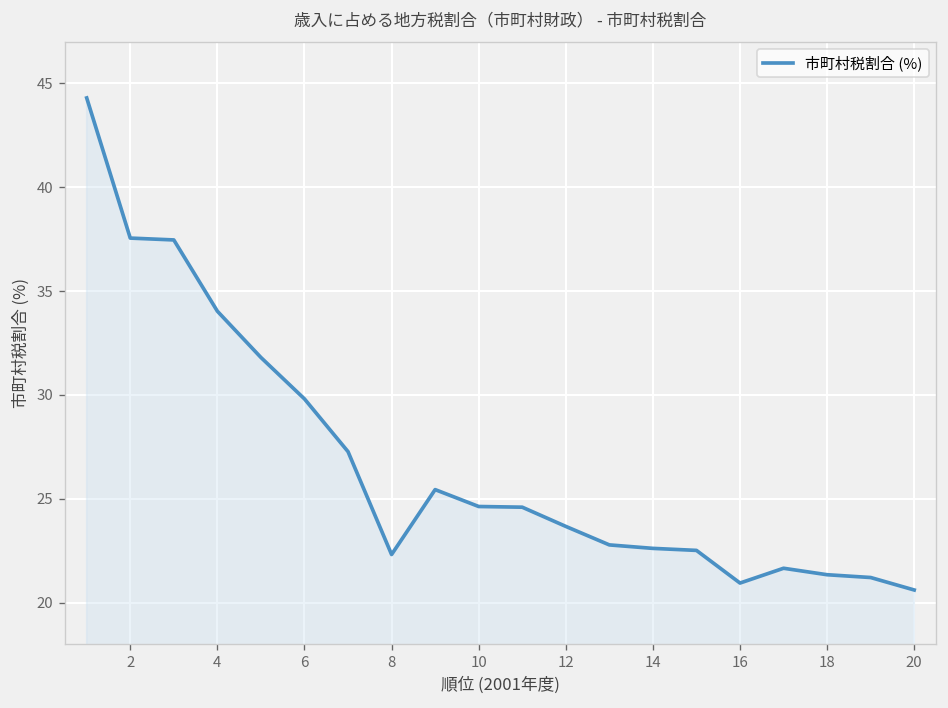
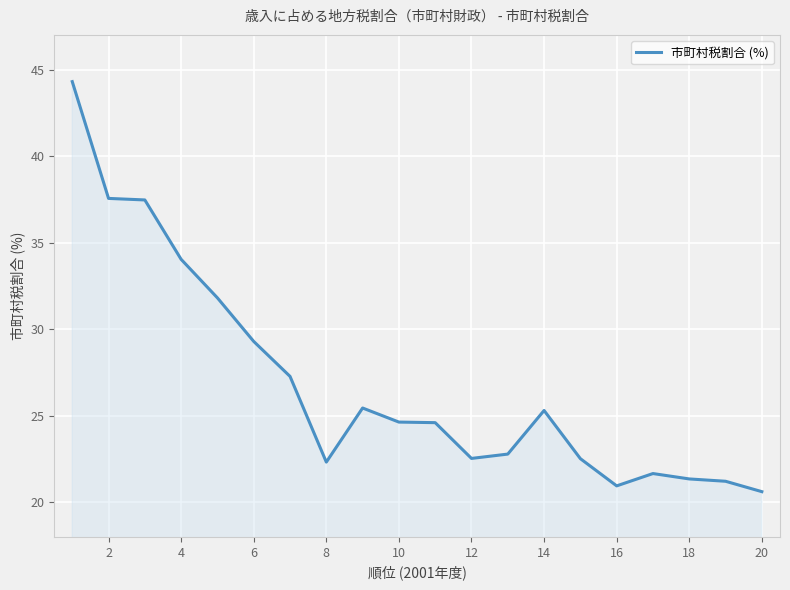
6: 29.8 -> 29.3
12: 23.7 -> 22.5
14: 22.6 -> 25.3
